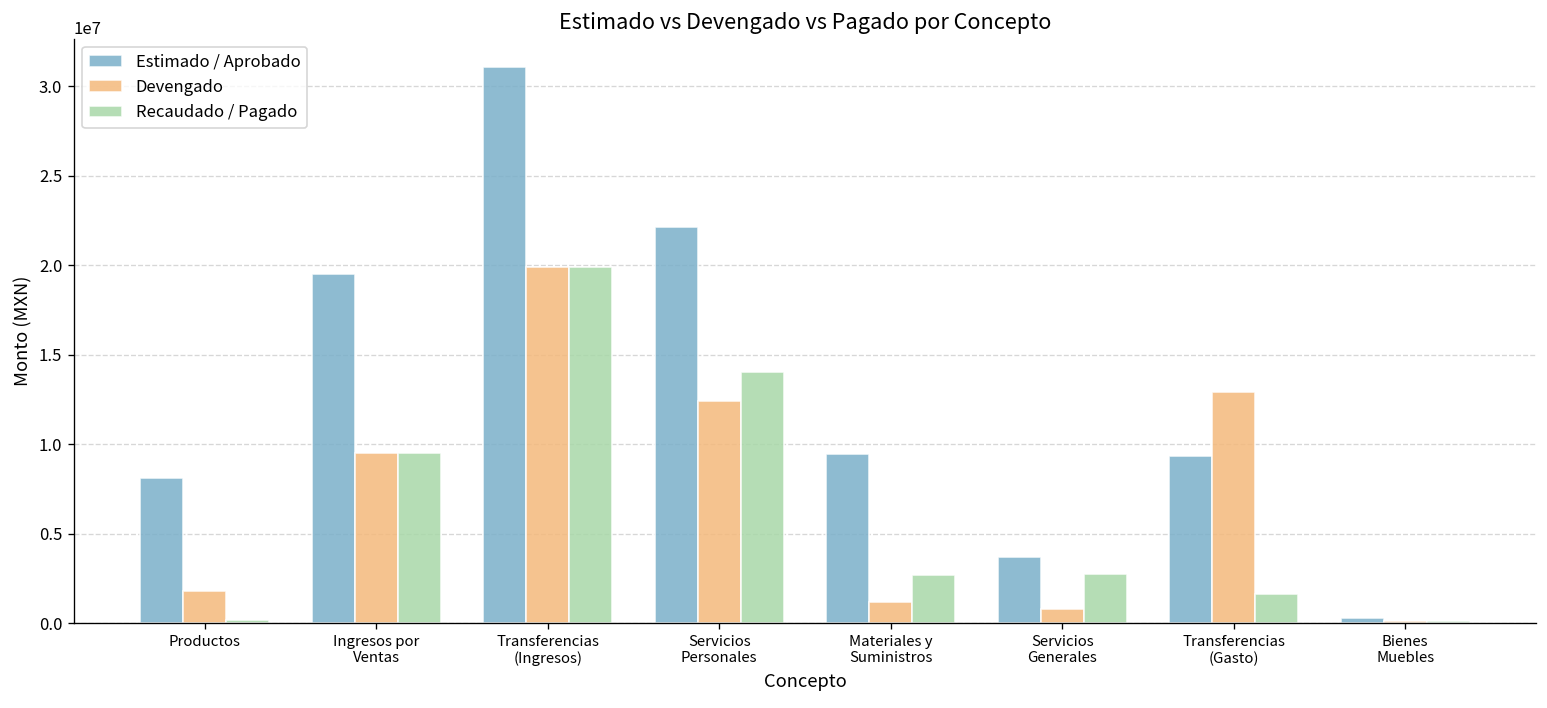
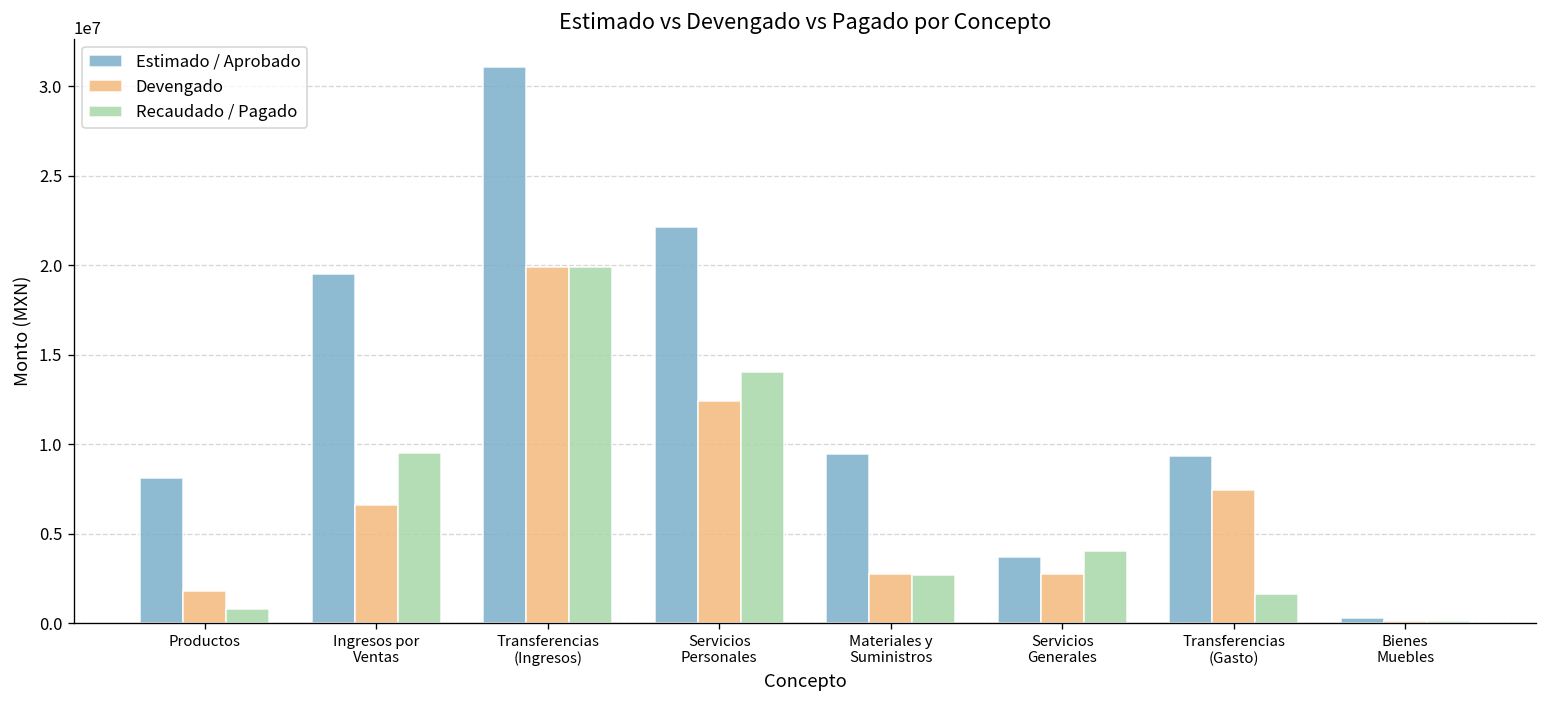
Recaudado / Pagado, Productos: 200000 -> 800000
Devengado, Ingresos por Ventas: 9500000 -> 6600000
Devengado, Materiales y Suministros: 1200000 -> 2700000
Devengado, Servicios Generales: 800000 -> 2800000
Recaudado / Pagado, Servicios Generales: 2800000 -> 4000000
Devengado, Transferencias (Gasto): 12900000 -> 7400000
